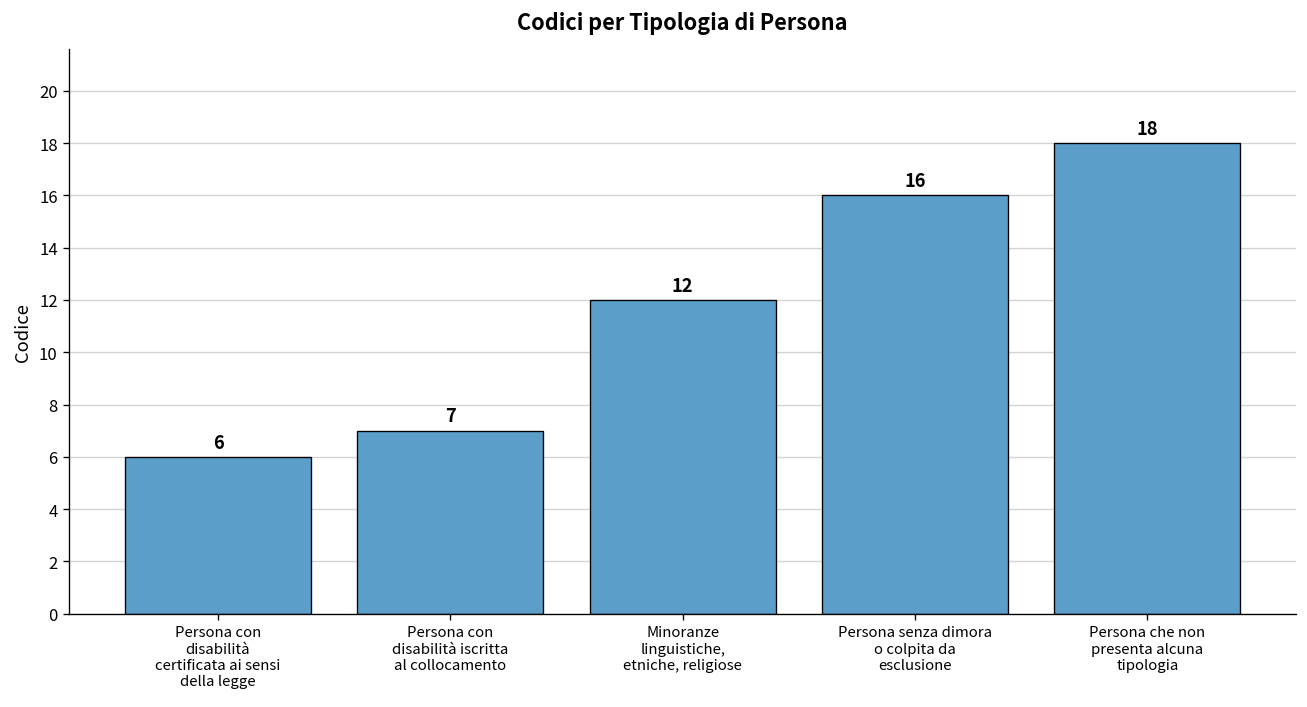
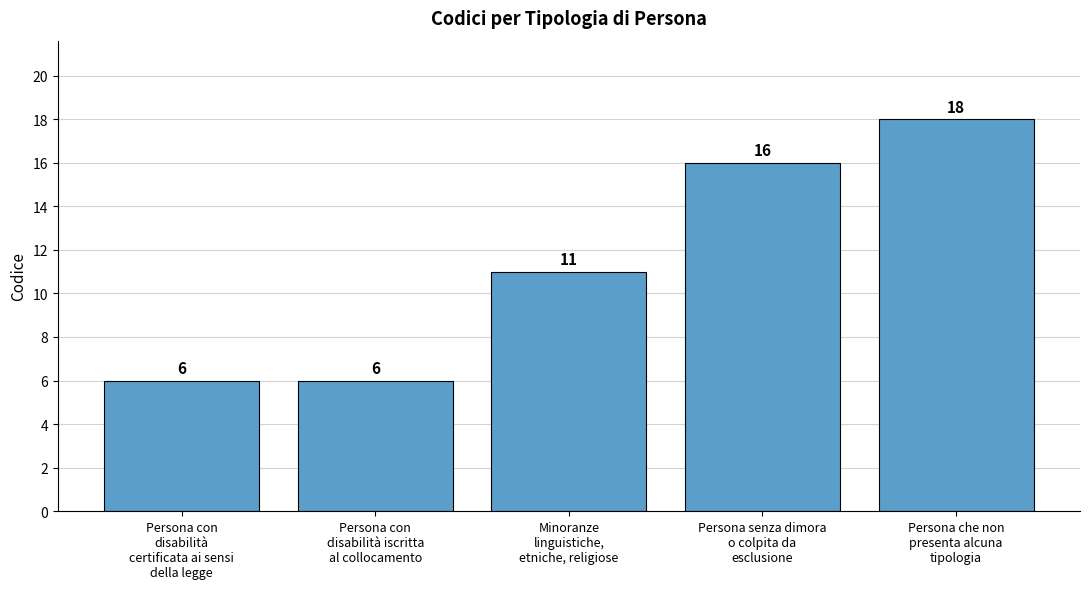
Persona con disabilità iscritta al collocamento: 7 -> 6
Minoranze linguistiche, etniche, religiose: 12 -> 11
